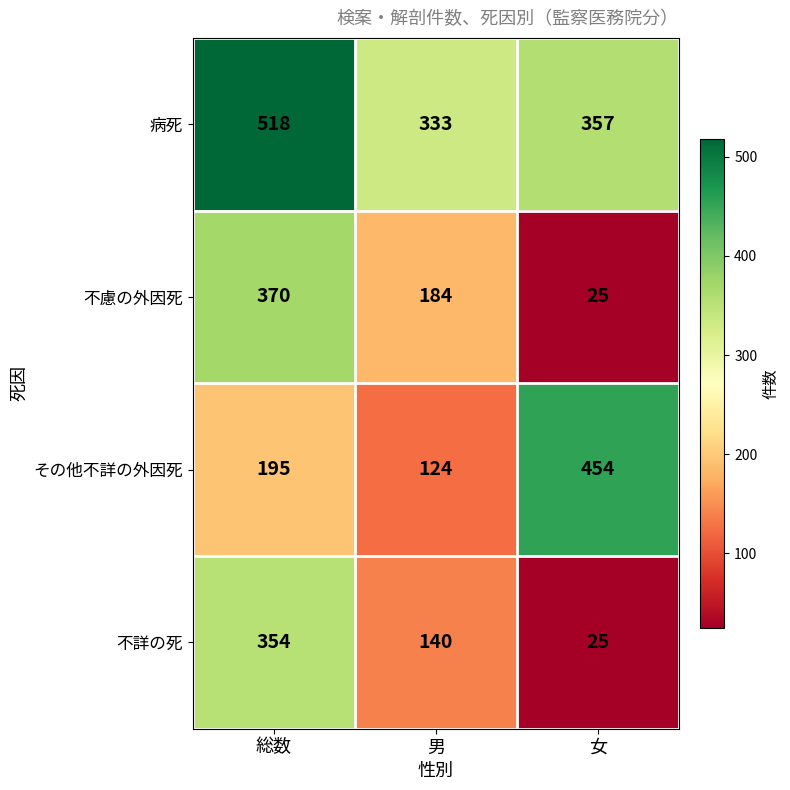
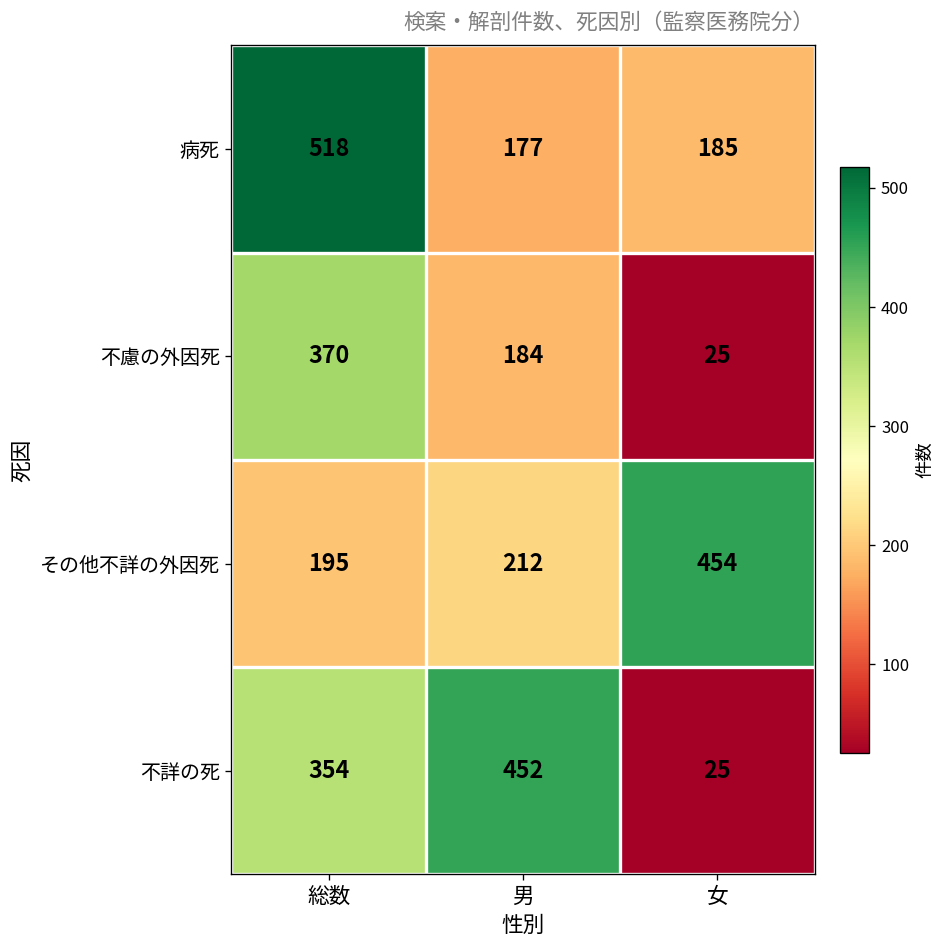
病死, 男: 333 -> 177
病死, 女: 357 -> 185
その他不詳の外因死, 男: 124 -> 212
不詳の死, 男: 140 -> 452
